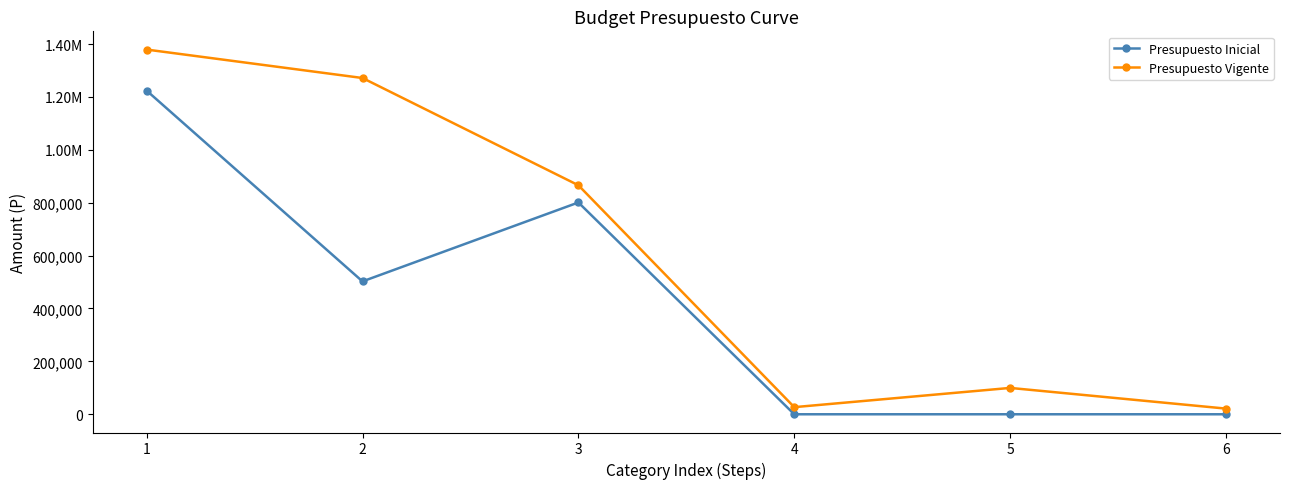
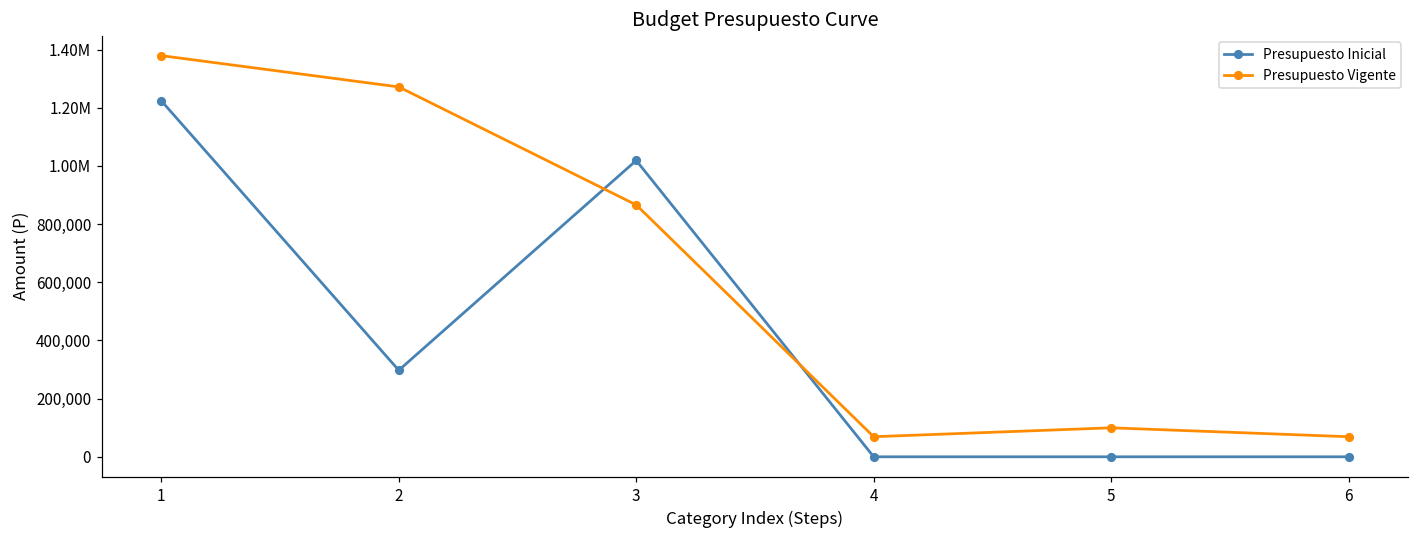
Presupuesto Inicial, 2: 500,000 -> 300,000
Presupuesto Inicial, 3: 800,000 -> 1,020,000
Presupuesto Vigente, 4: 30,000 -> 70,000
Presupuesto Vigente, 6: 20,000 -> 70,000
